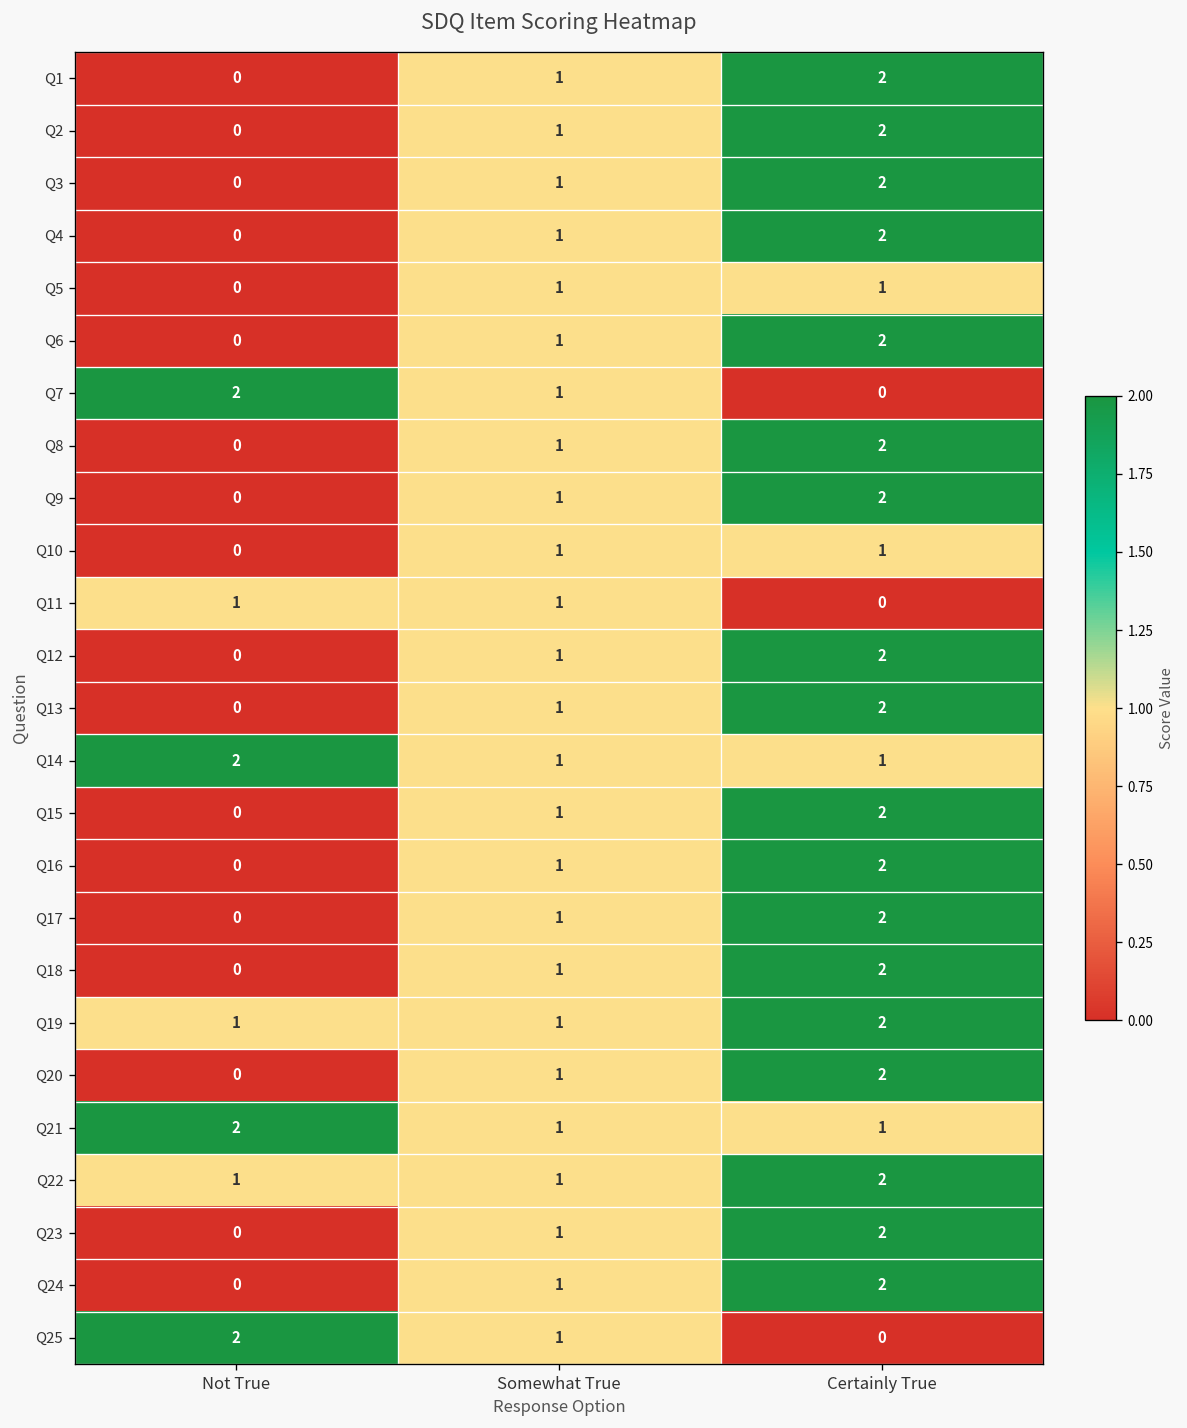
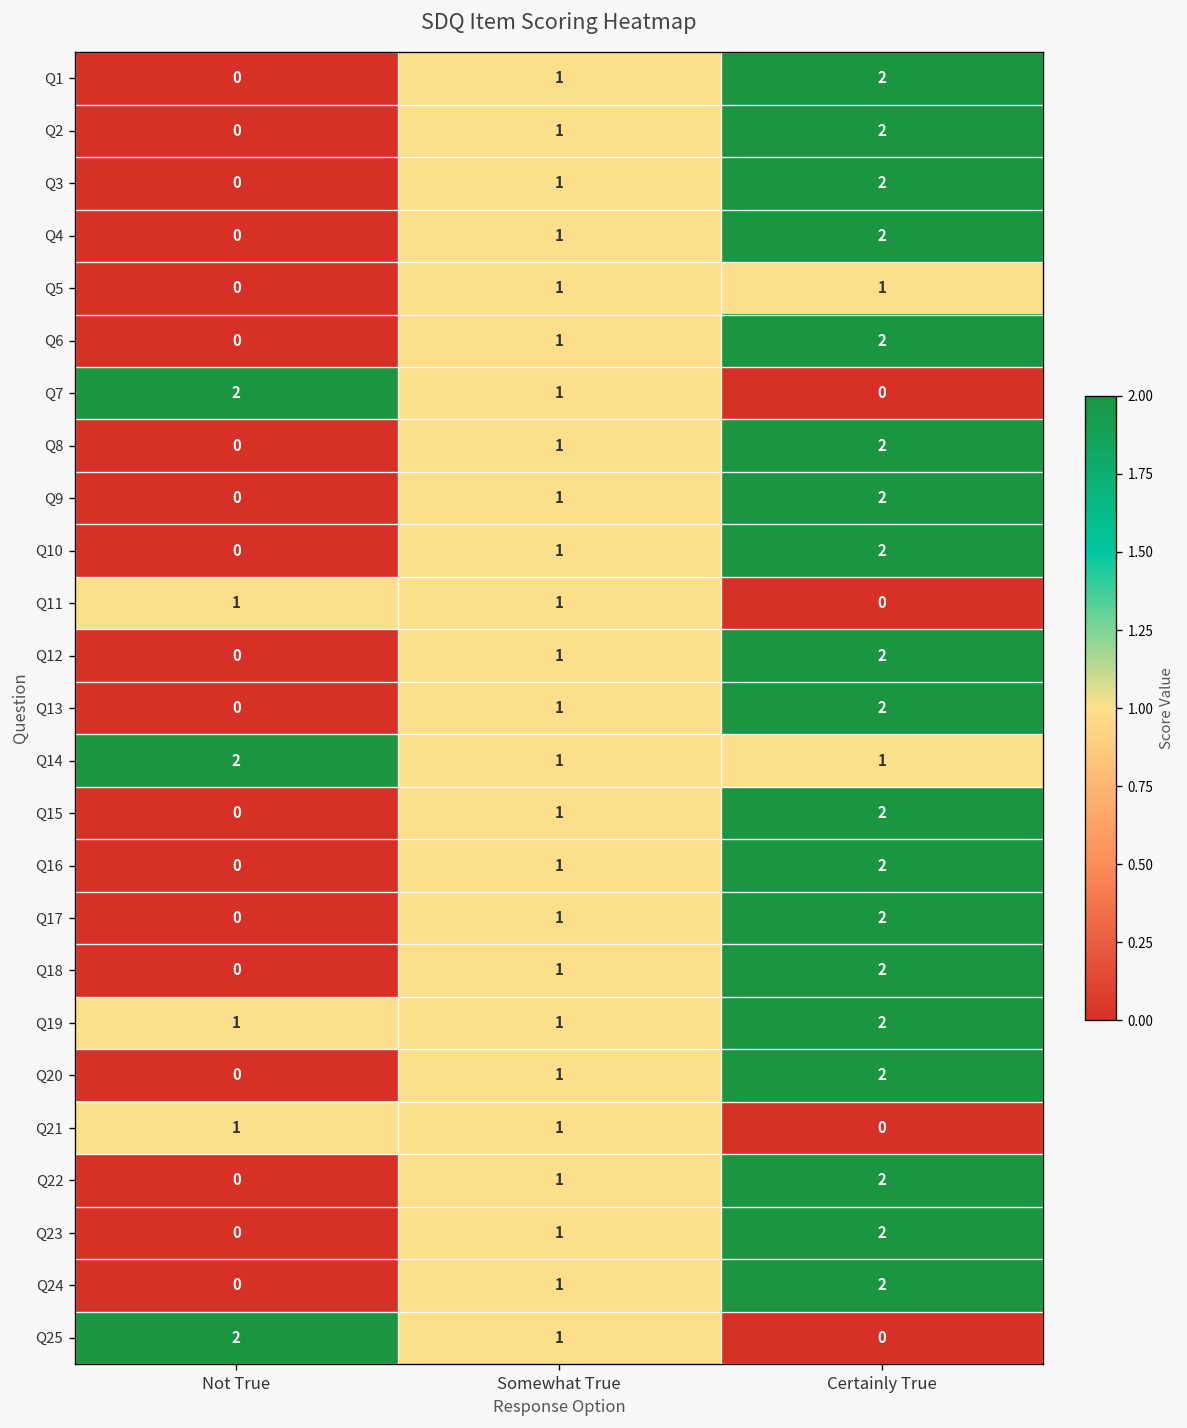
Q10, Certainly True: 1 -> 2
Q21, Not True: 2 -> 1
Q21, Certainly True: 1 -> 0
Q22, Not True: 1 -> 0
